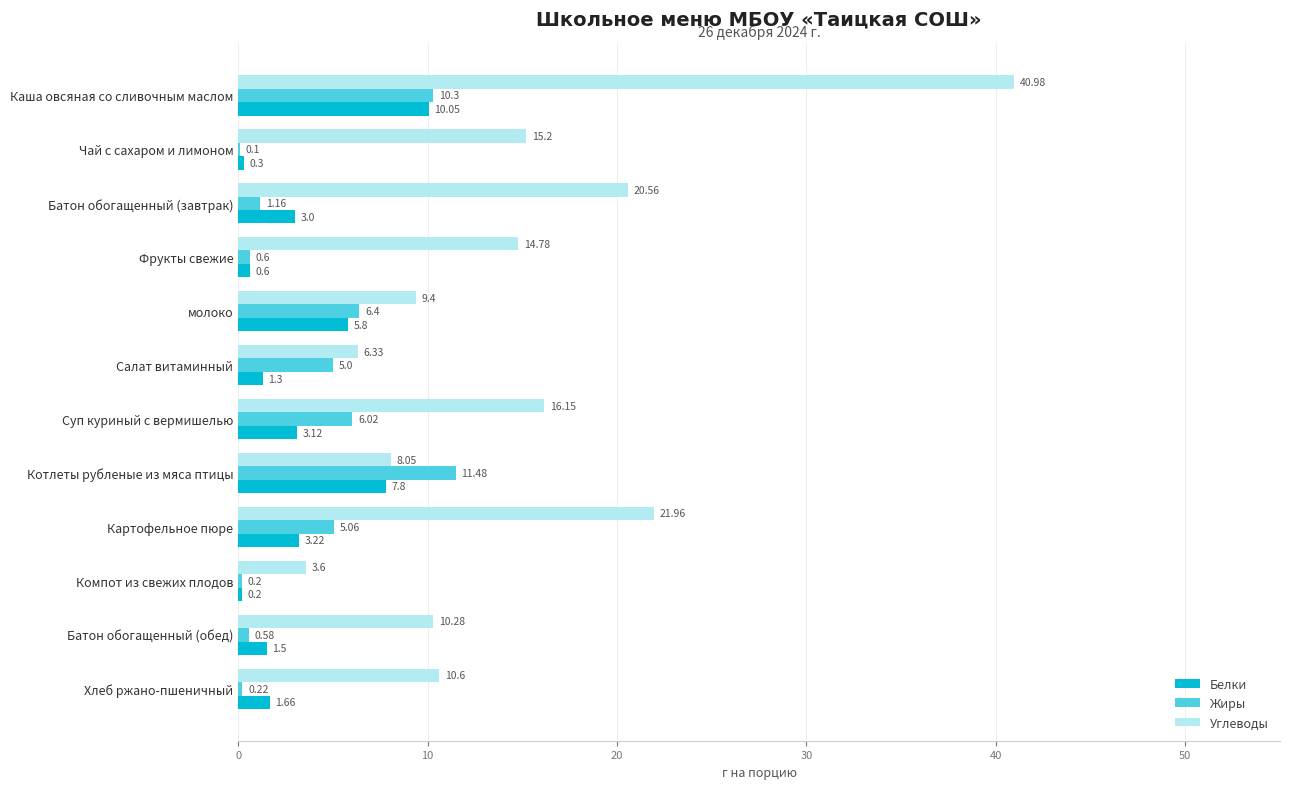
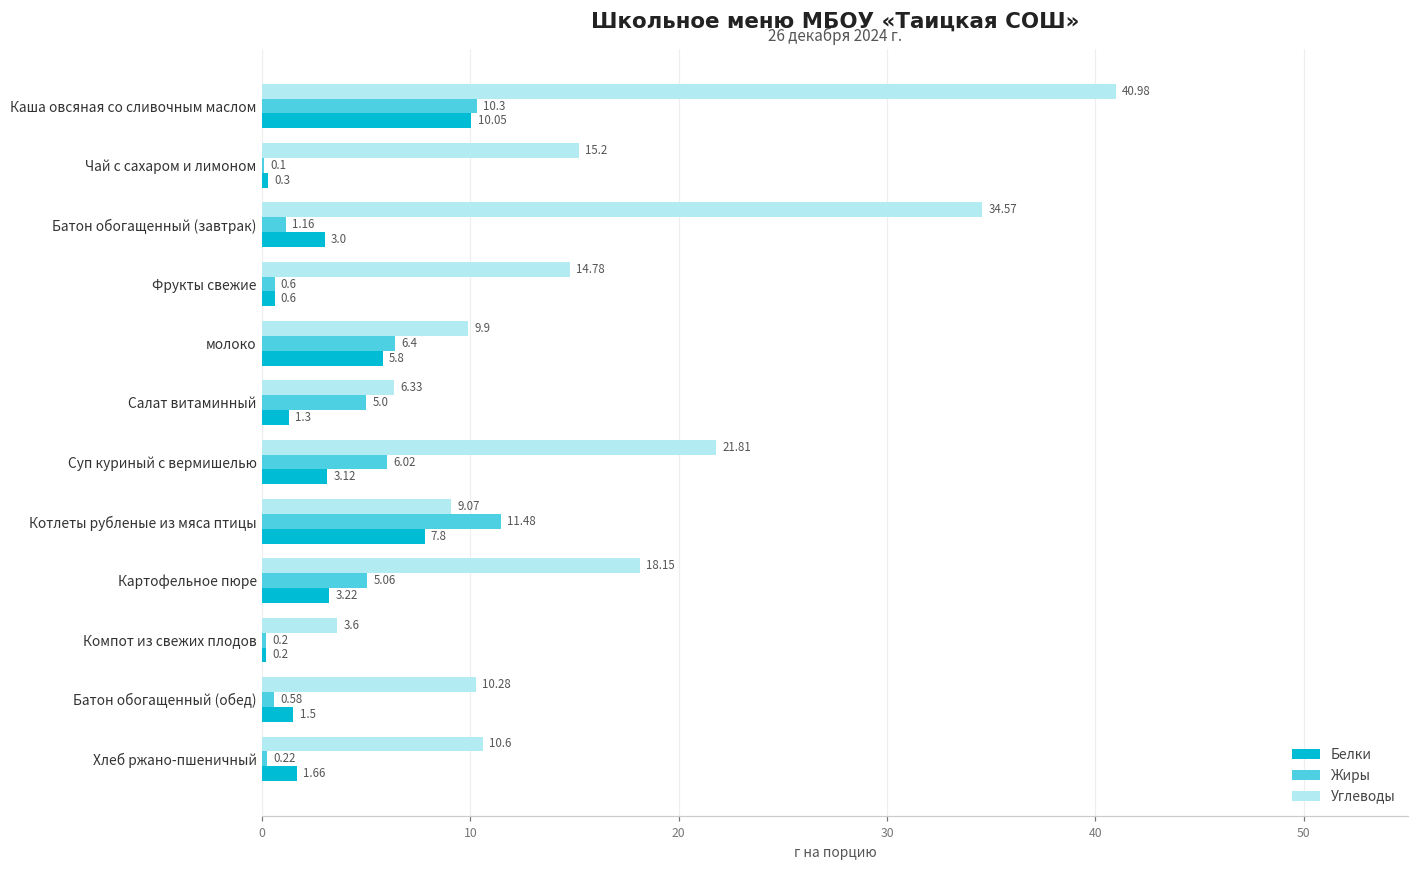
Углеводы, Батон обогащенный (завтрак): 20.56 -> 34.57
Углеводы, молоко: 9.4 -> 9.9
Углеводы, Суп куриный с вермишелью: 16.15 -> 21.81
Углеводы, Котлеты рубленые из мяса птицы: 8.05 -> 9.07
Углеводы, Картофельное пюре: 21.96 -> 18.15
